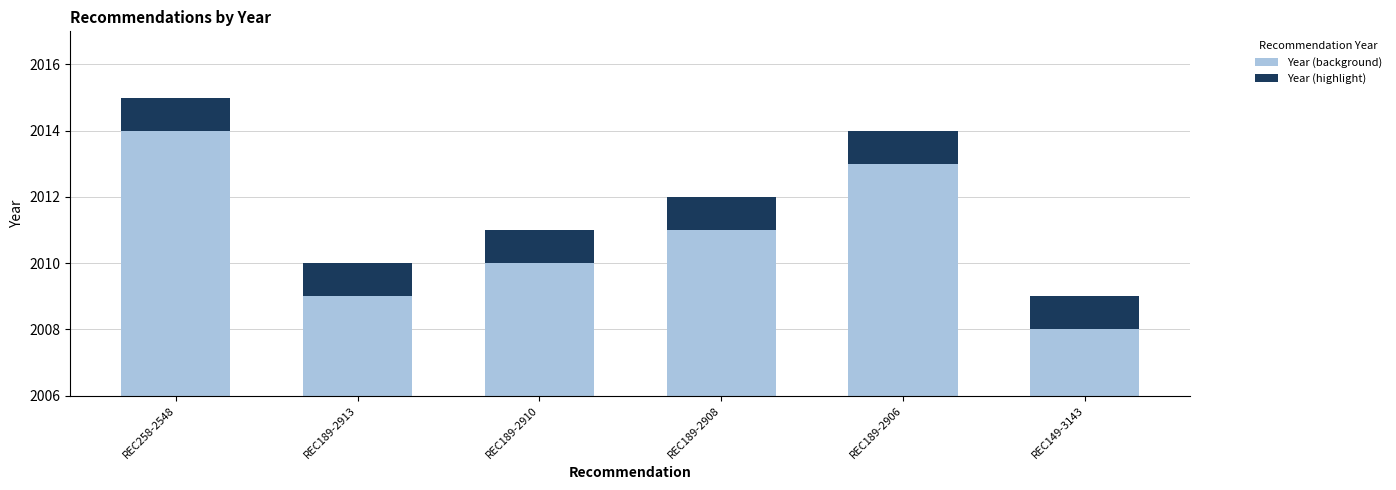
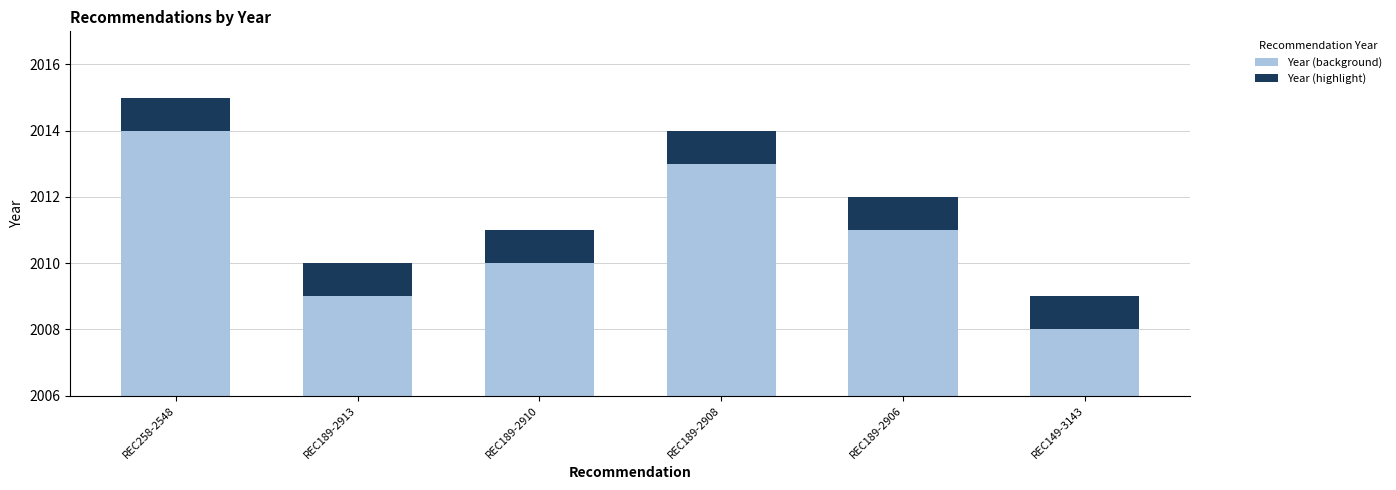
Year (background), REC189-2908: 2011 -> 2013
Year (background), REC189-2906: 2013 -> 2011
